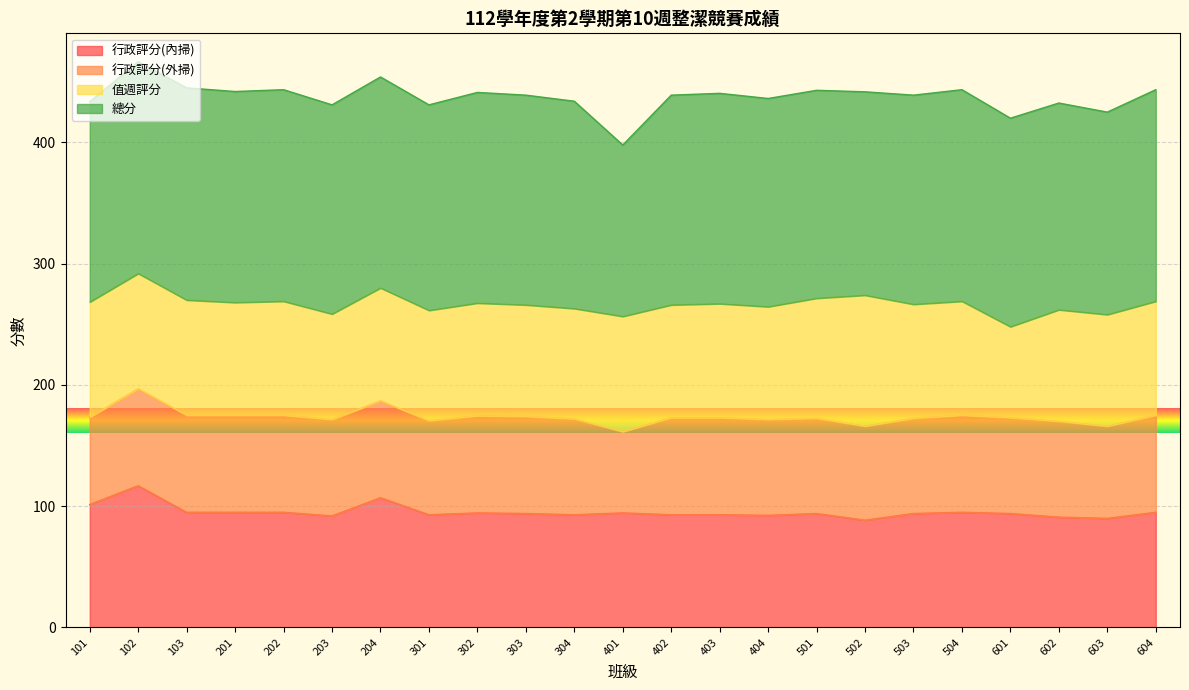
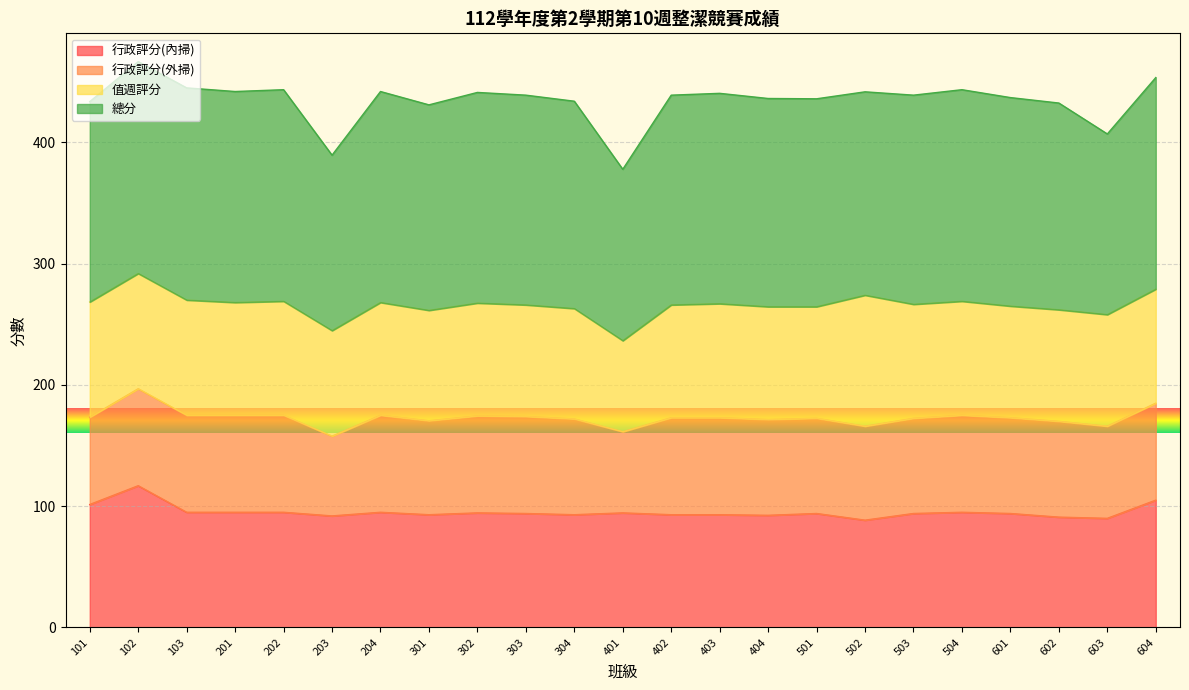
行政評分(外掃), 203: 80 -> 66
總分, 203: 173 -> 145
行政評分(內掃), 204: 107 -> 95
值週評分, 401: 95 -> 75
值週評分, 501: 99 -> 92
值週評分, 601: 75 -> 92
總分, 603: 167 -> 149
行政評分(內掃), 604: 95 -> 105
